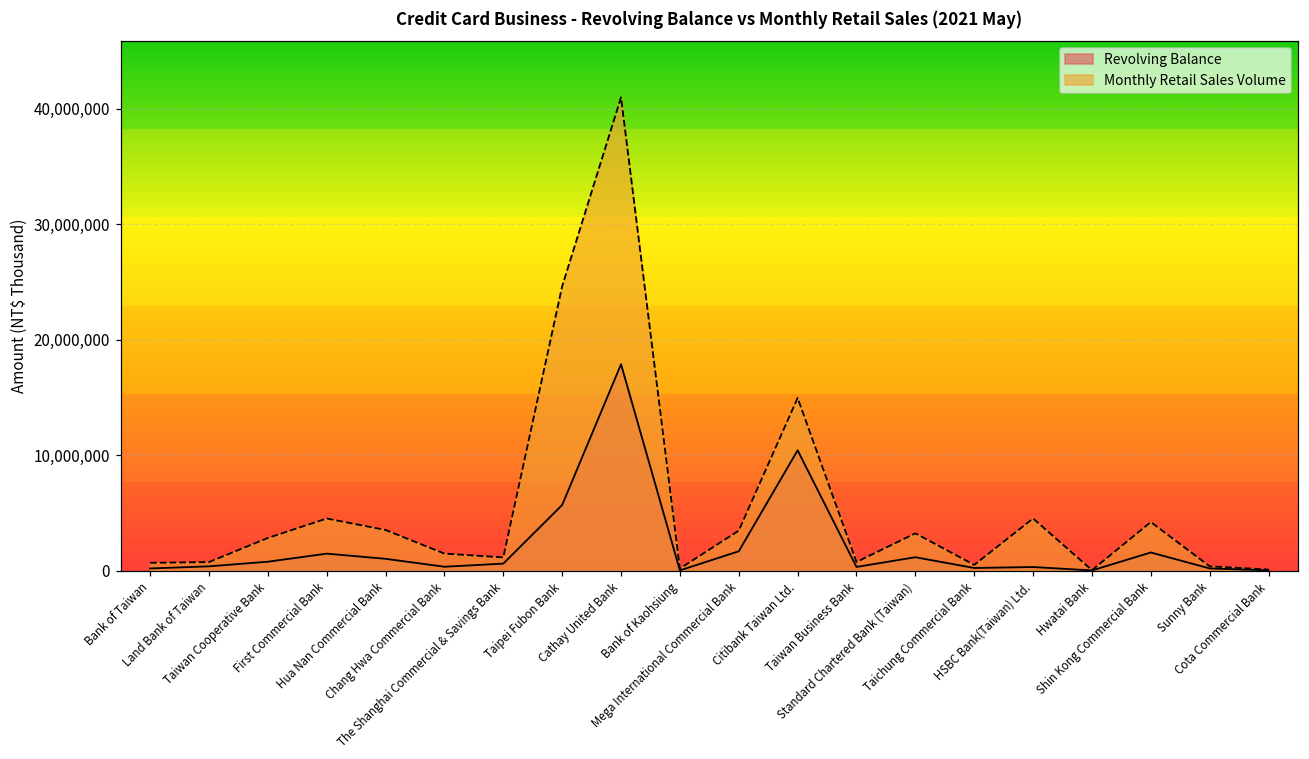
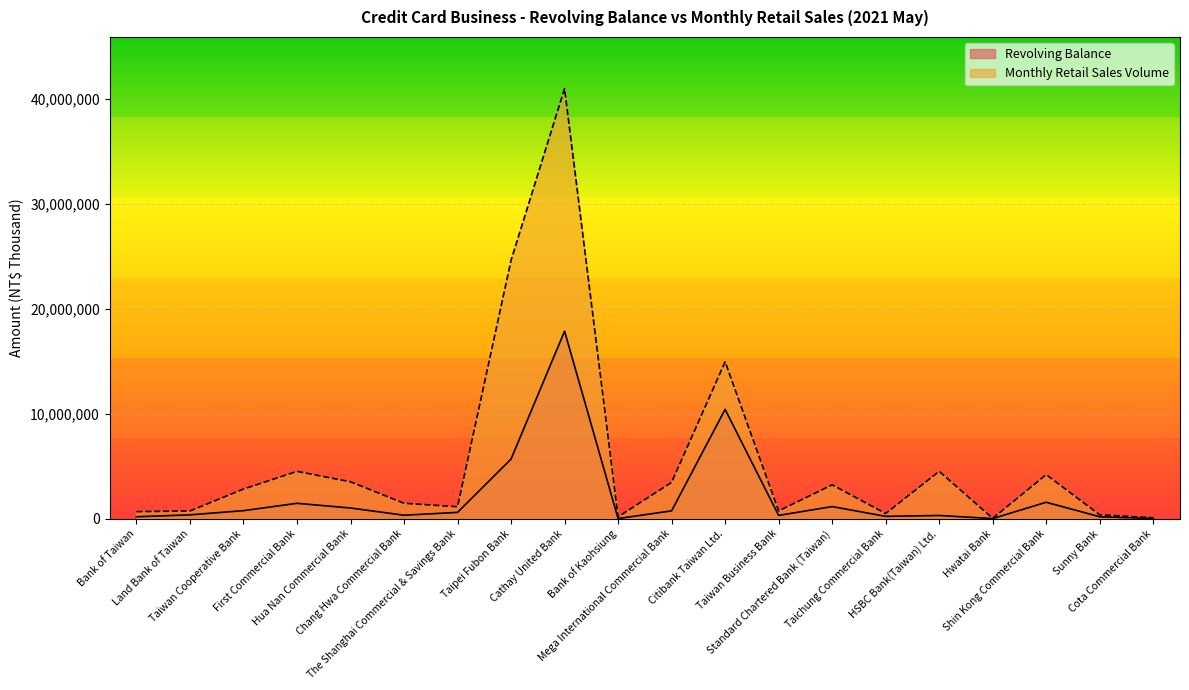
Revolving Balance, Mega International Commercial Bank: 1,700,000 -> 700,000
